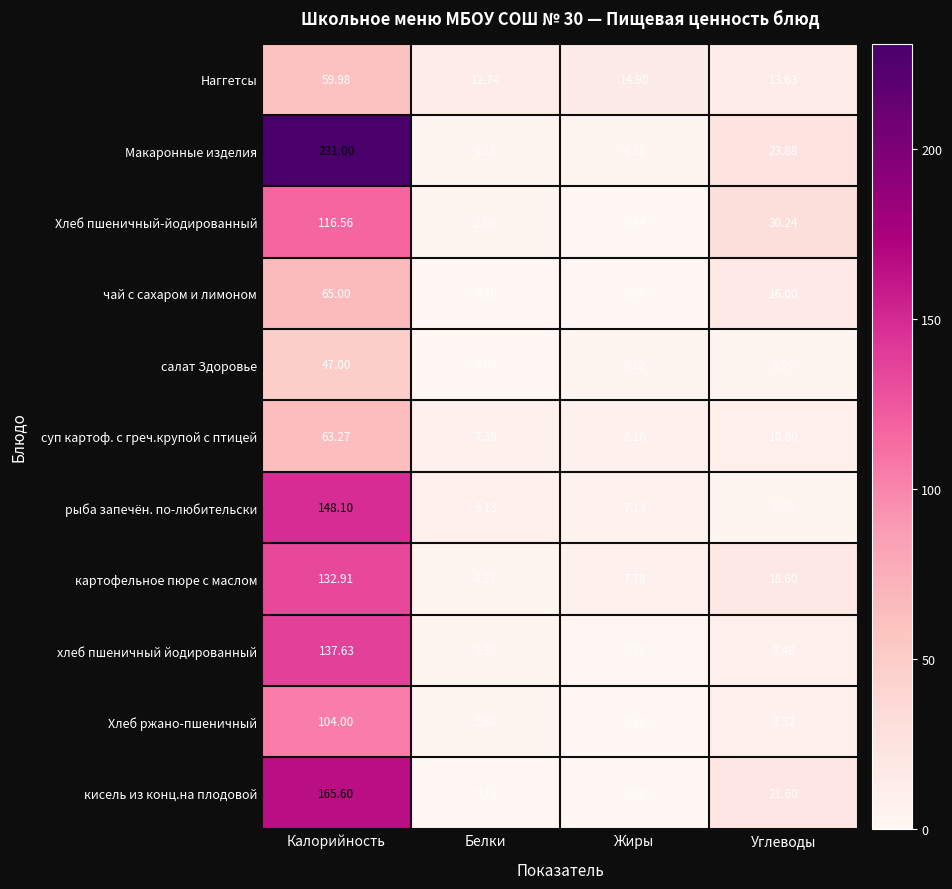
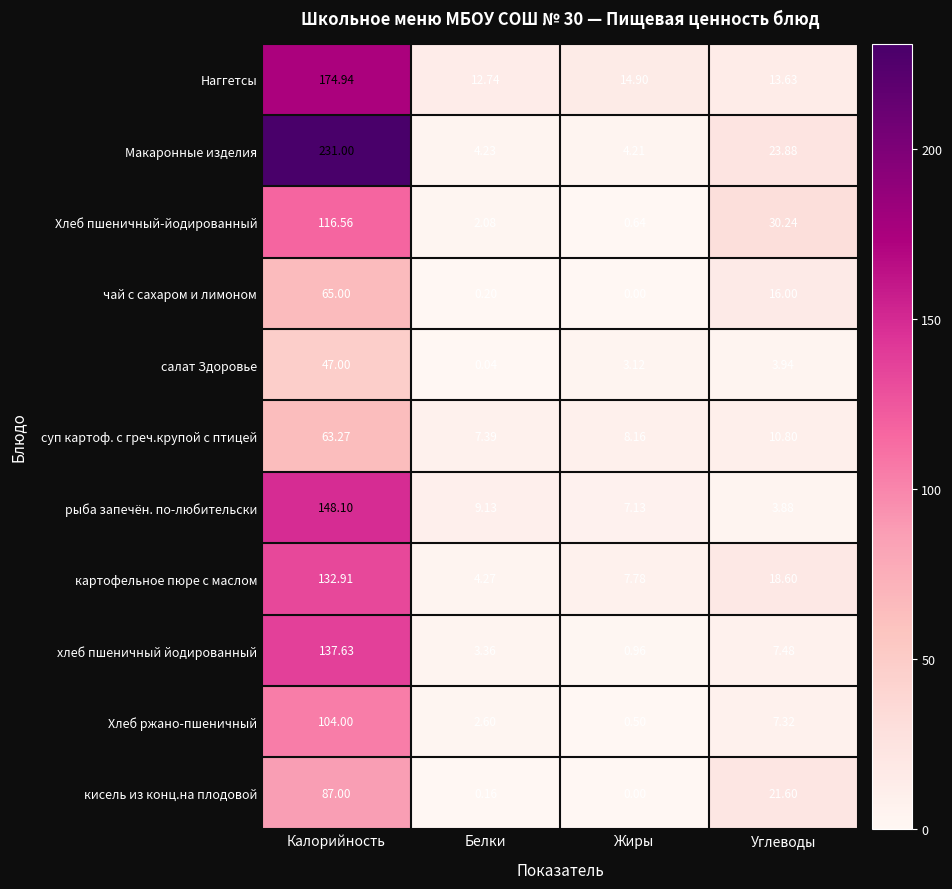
Наггетсы, Калорийность: 59.98 -> 174.94
кисель из конц.на плодовой, Калорийность: 165.60 -> 87.00
